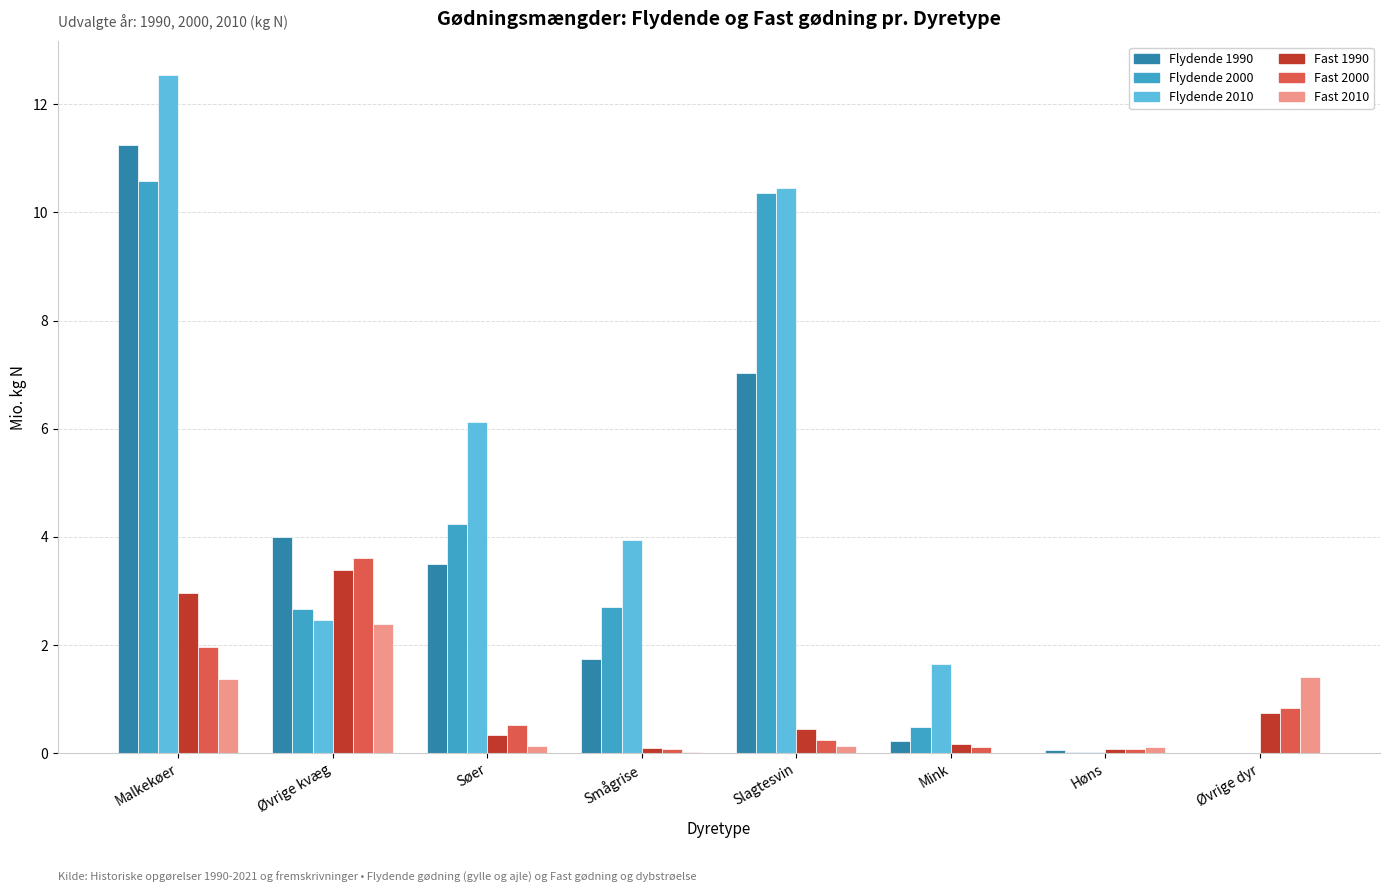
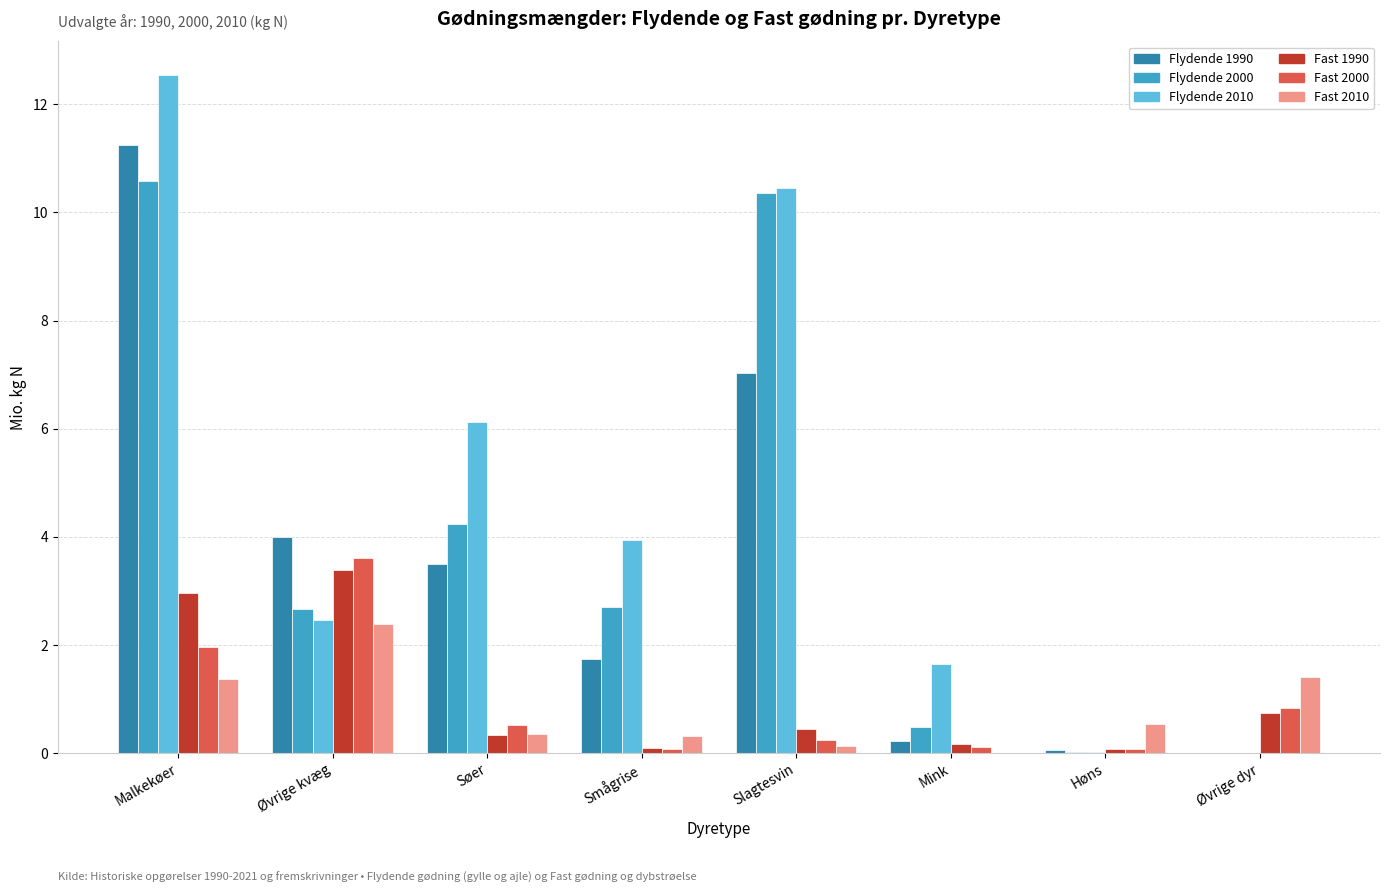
Fast 2010, Søer: 0.1 -> 0.3
Fast 2010, Smågrise: 0.0 -> 0.3
Fast 2010, Høns: 0.1 -> 0.5
